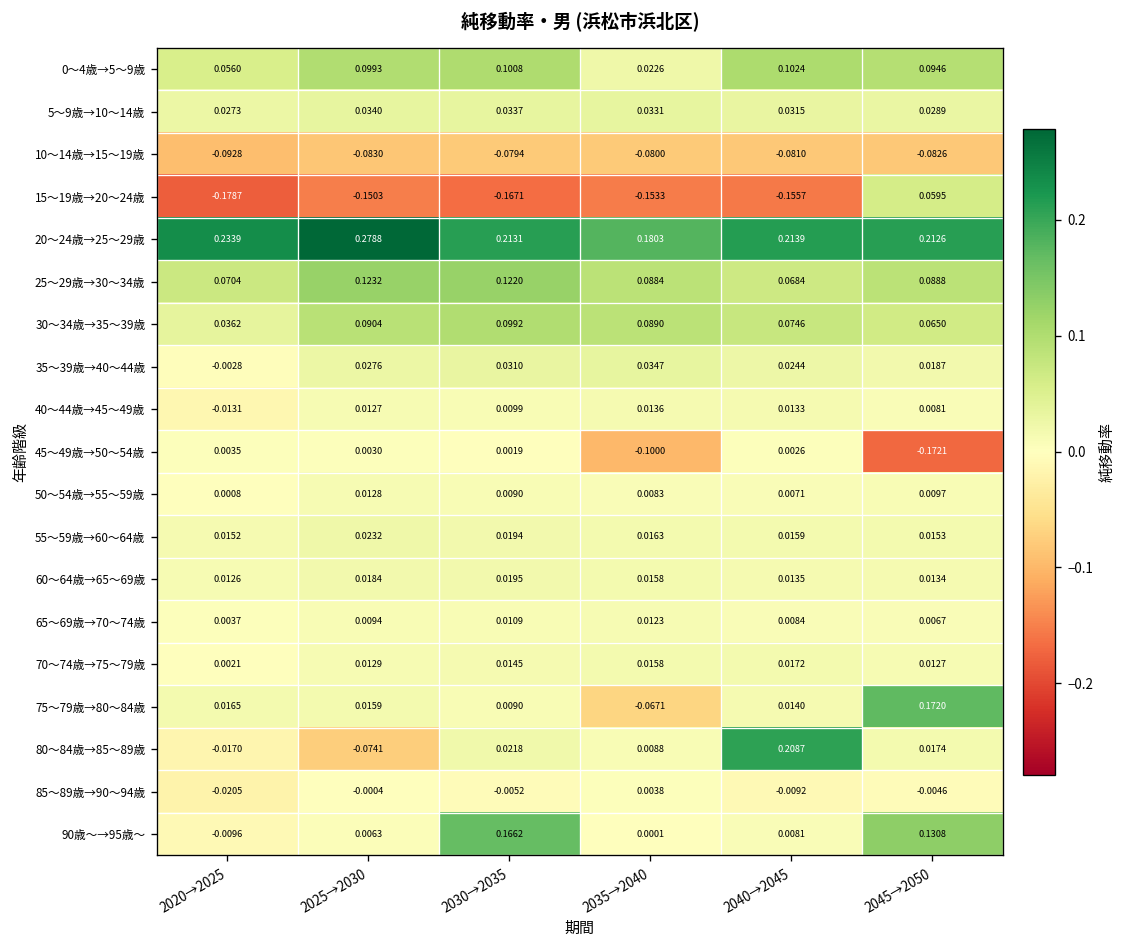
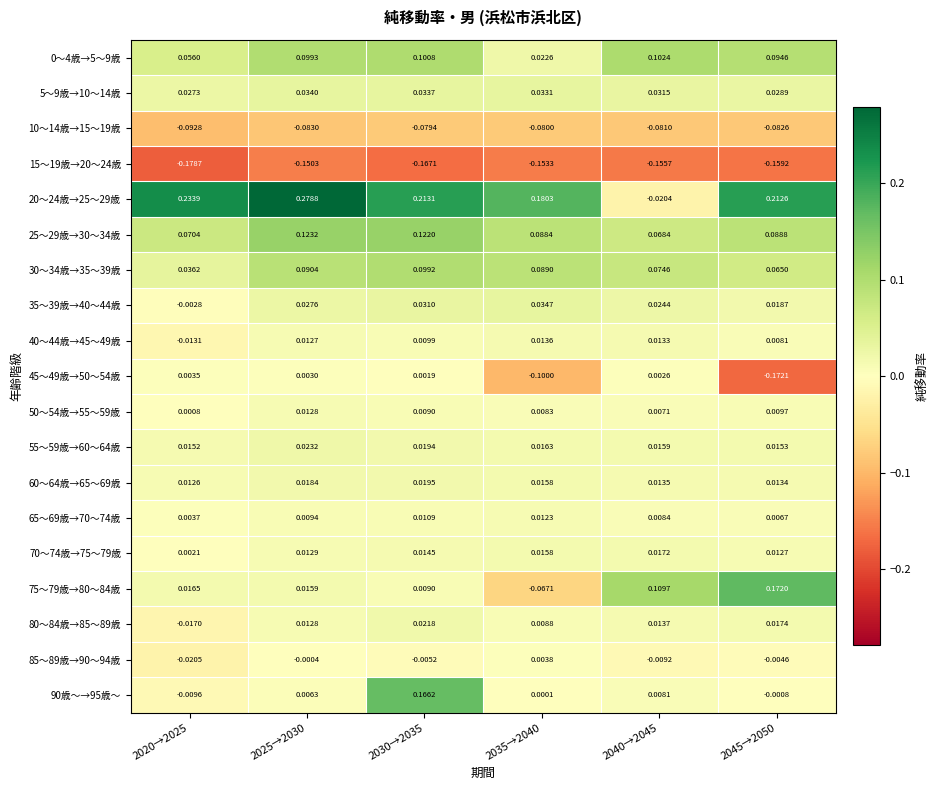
15～19歳→20～24歳, 2045→2050: 0.0595 -> -0.1592
20～24歳→25～29歳, 2040→2045: 0.2139 -> -0.0204
75～79歳→80～84歳, 2040→2045: 0.0140 -> 0.1097
80～84歳→85～89歳, 2025→2030: -0.0741 -> 0.0128
80～84歳→85～89歳, 2040→2045: 0.2087 -> 0.0137
90歳～→95歳～, 2045→2050: 0.1308 -> -0.0008
